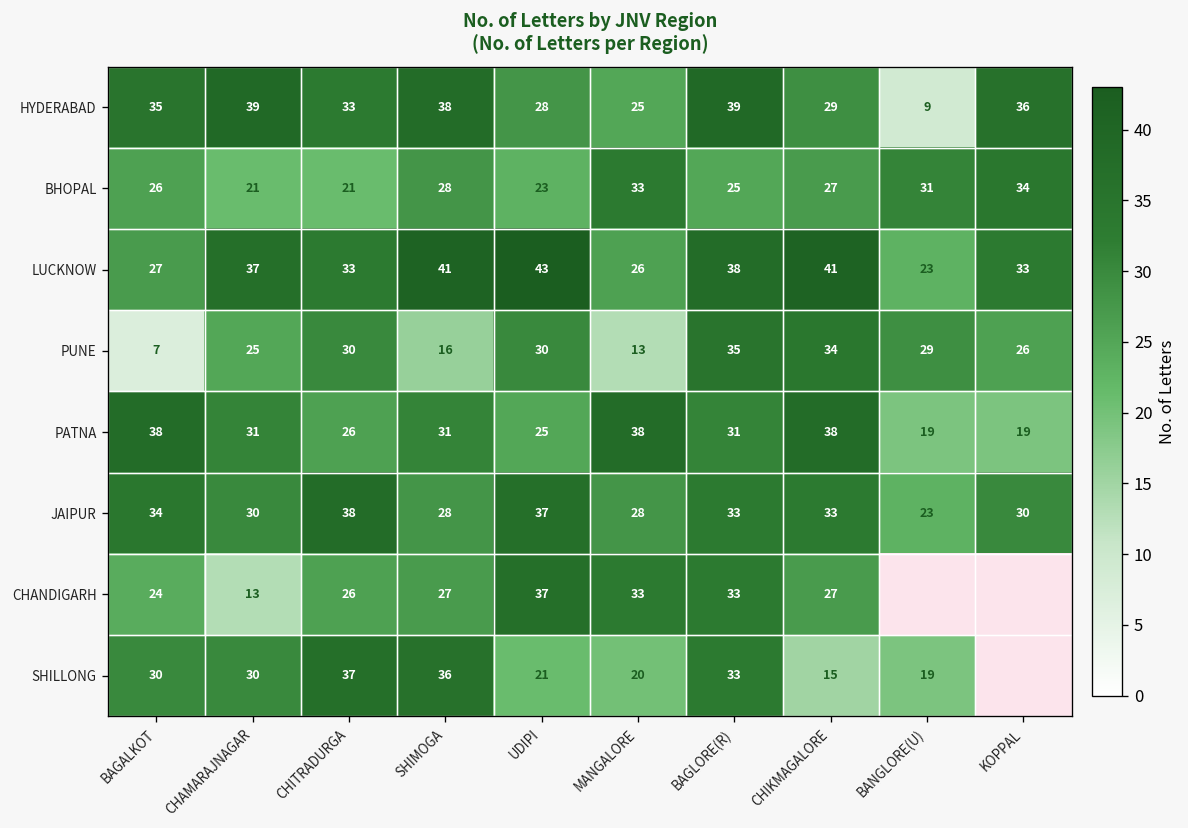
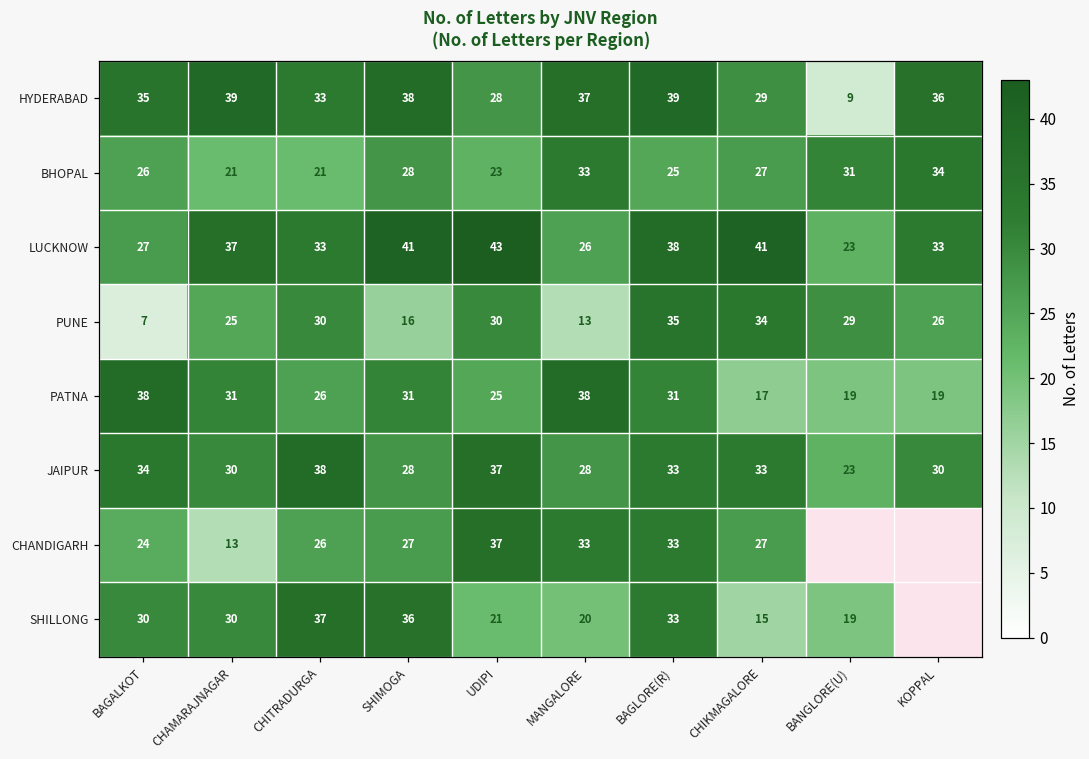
HYDERABAD, MANGALORE: 25 -> 37
PATNA, CHIKMAGALORE: 38 -> 17
